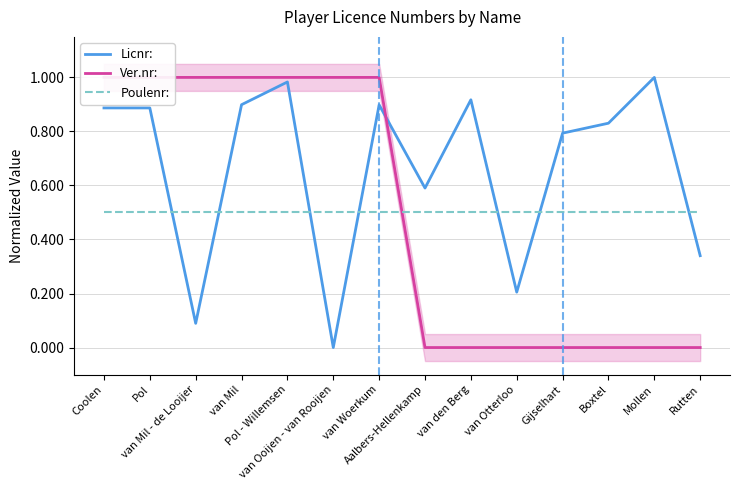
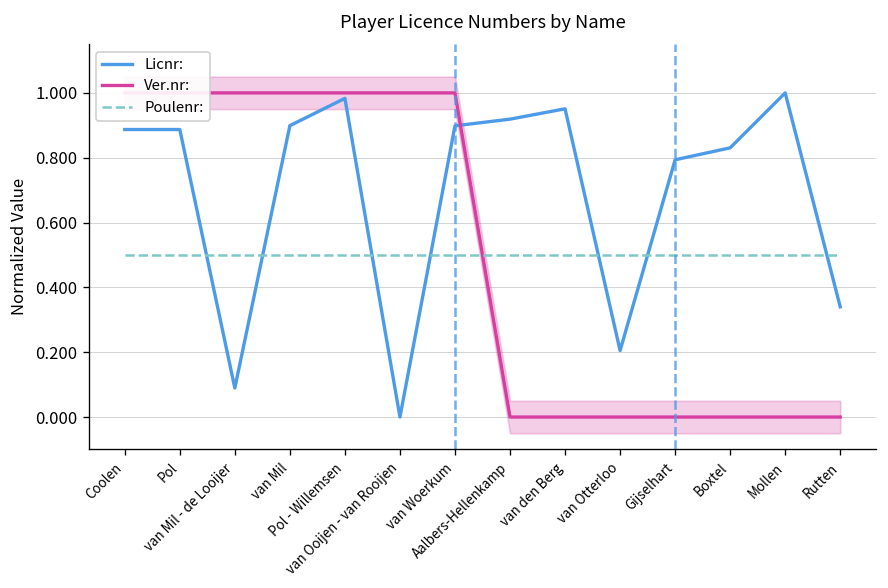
Licnr:, Aalbers-Hellenkamp: 0.59 -> 0.92
Licnr:, van den Berg: 0.92 -> 0.95
